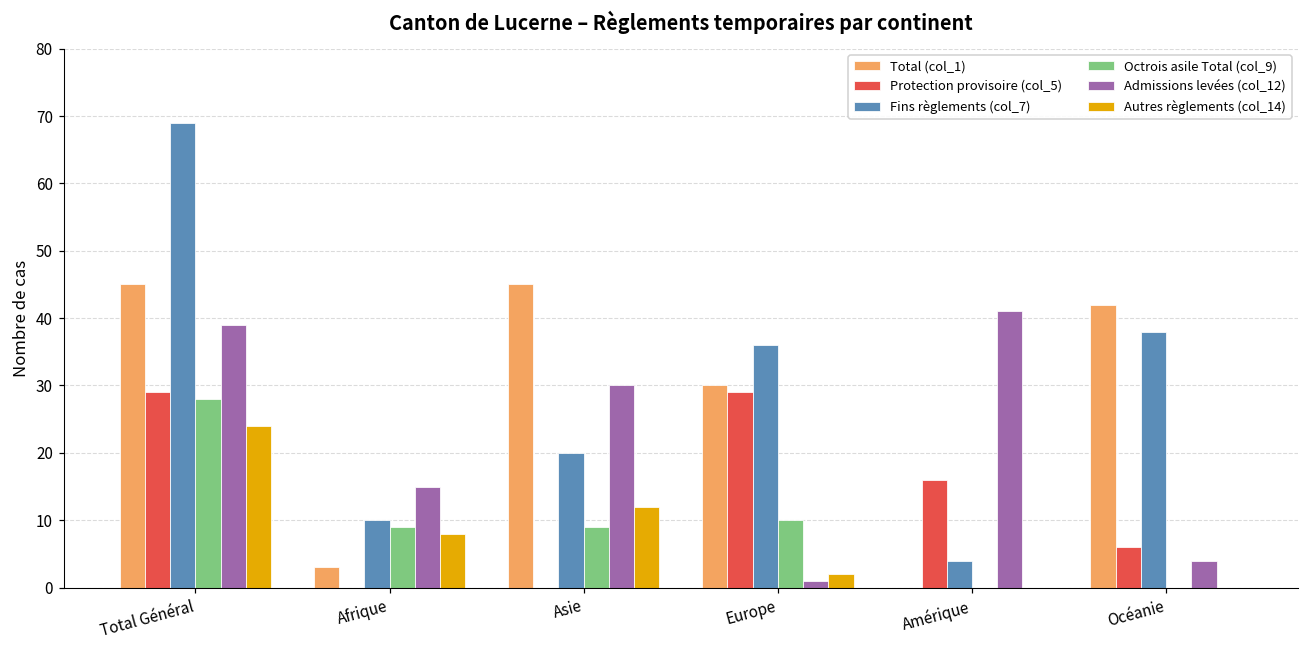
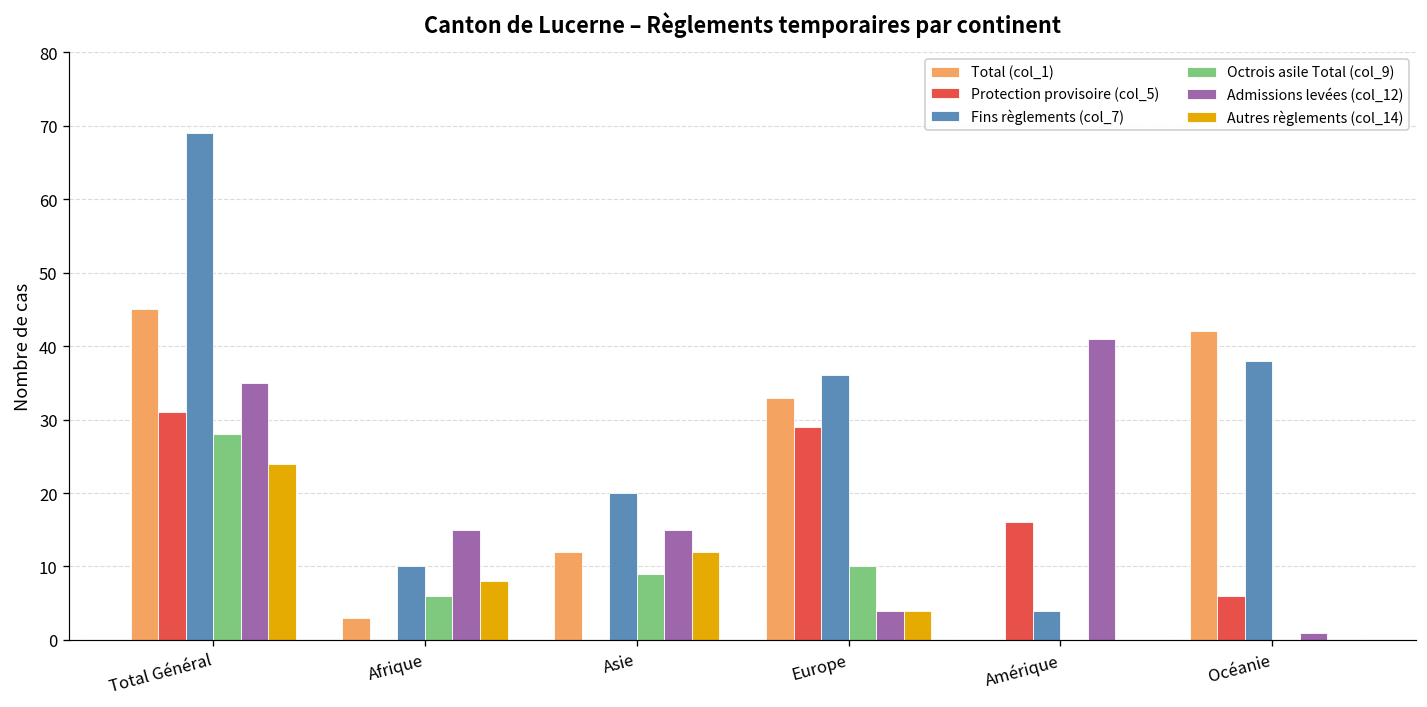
Protection provisoire (col_5), Total Général: 29 -> 31
Admissions levées (col_12), Total Général: 39 -> 35
Octrois asile Total (col_9), Afrique: 9 -> 6
Total (col_1), Asie: 45 -> 12
Admissions levées (col_12), Asie: 30 -> 15
Total (col_1), Europe: 30 -> 33
Admissions levées (col_12), Europe: 1 -> 4
Autres règlements (col_14), Europe: 2 -> 4
Admissions levées (col_12), Océanie: 4 -> 1
